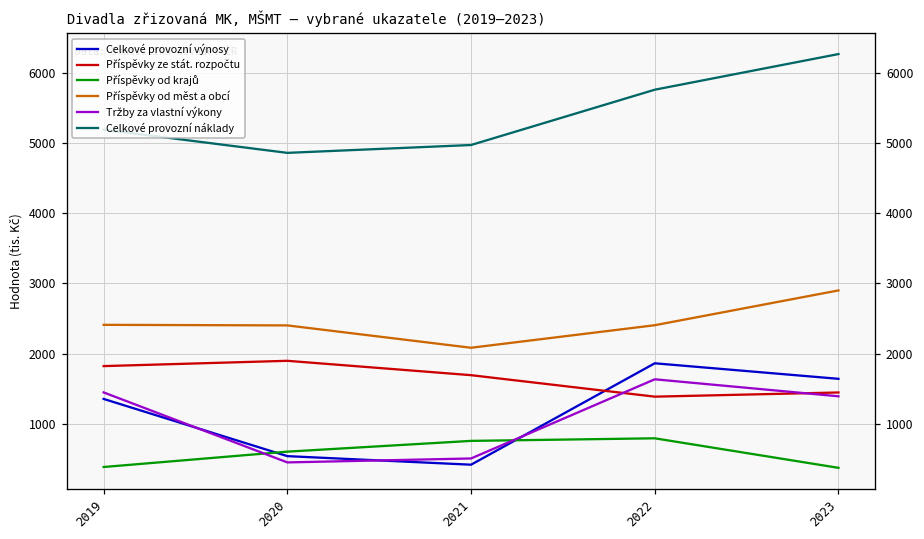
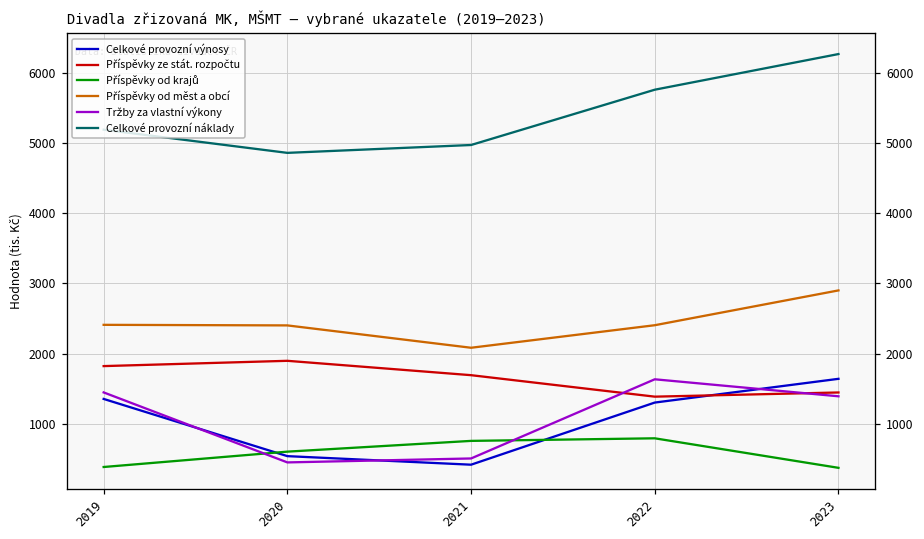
Celkové provozní výnosy, 2022: 1900 -> 1300
